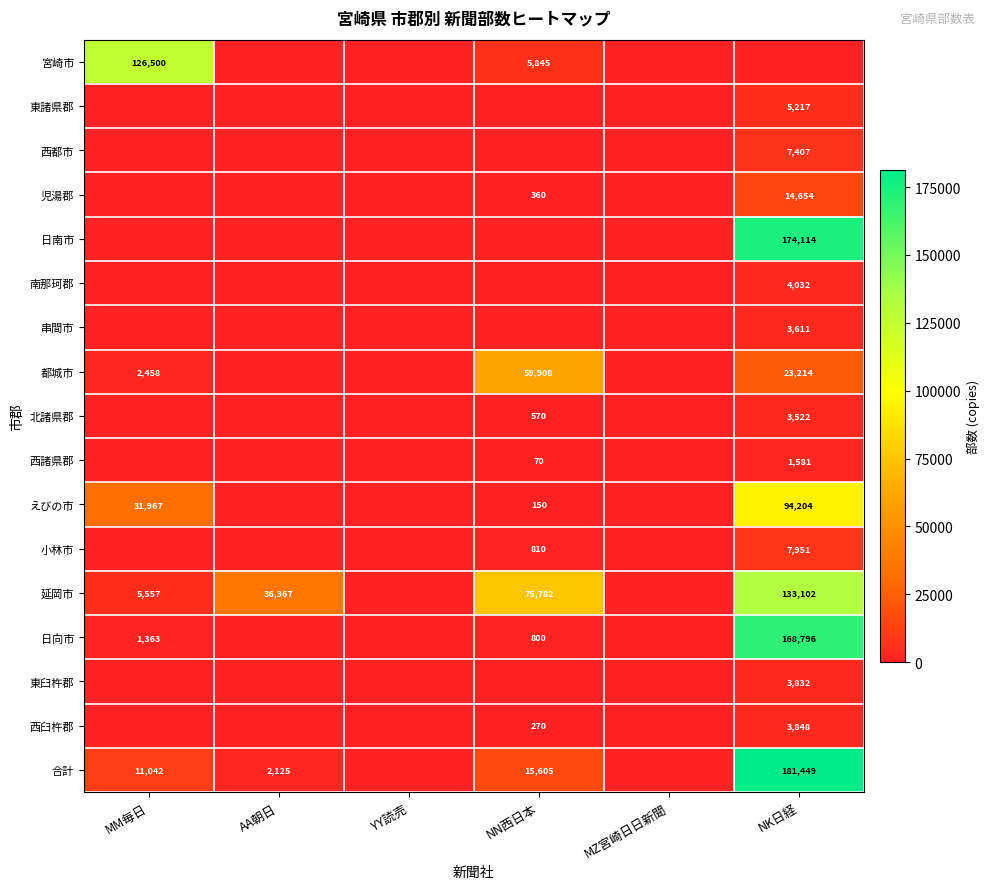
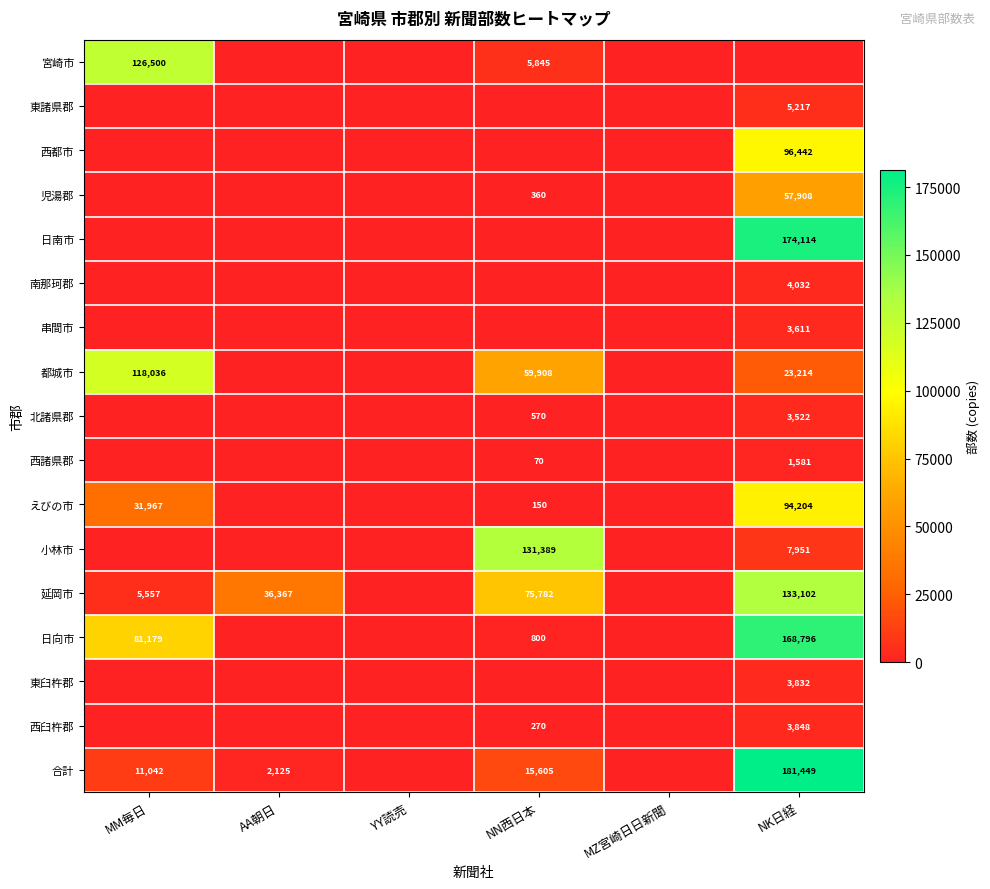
西都市, NK日経: 7,407 -> 96,442
児湯郡, NK日経: 14,654 -> 57,908
都城市, MM毎日: 2,458 -> 118,036
小林市, NN西日本: 810 -> 131,389
日向市, MM毎日: 1,363 -> 81,179
